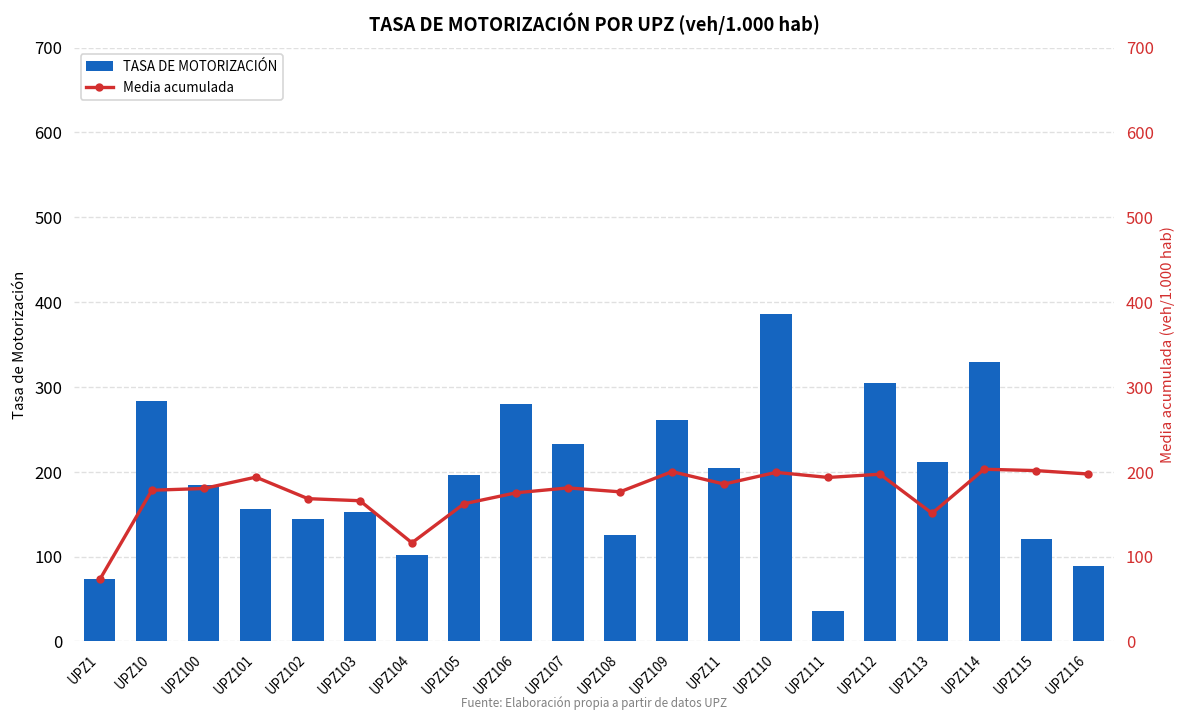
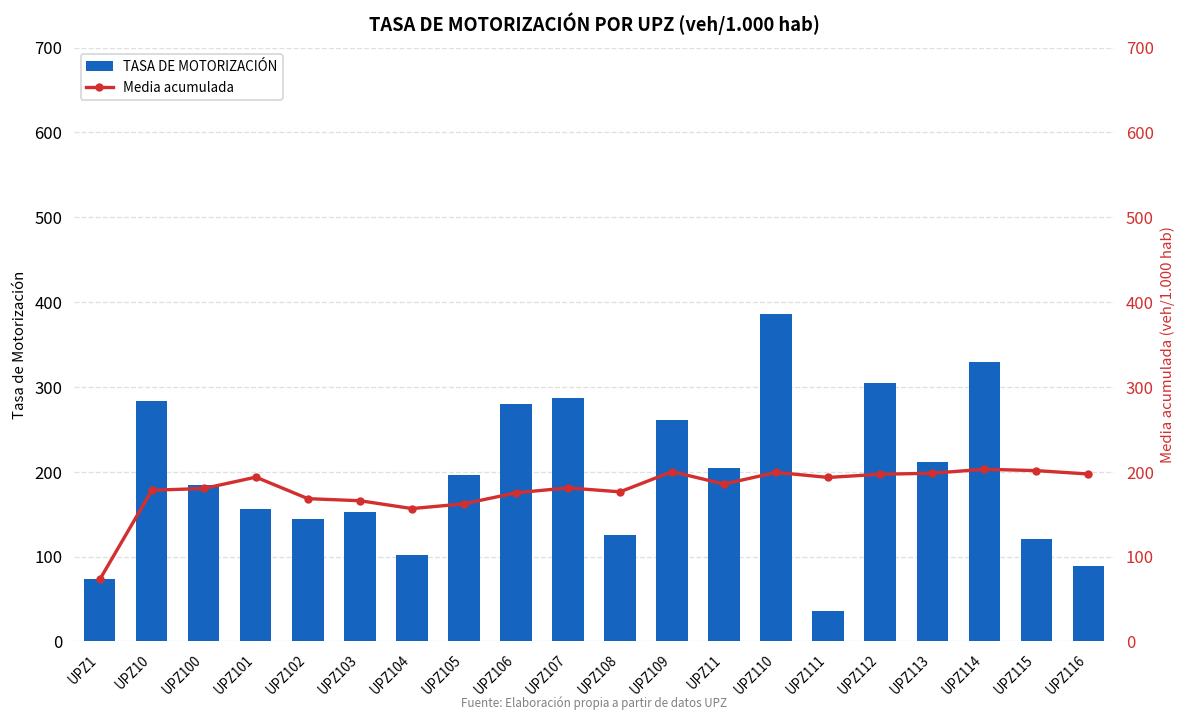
TASA DE MOTORIZACIÓN, UPZ107: 230 -> 290
Media acumulada, UPZ104: 120 -> 160
Media acumulada, UPZ113: 150 -> 200
